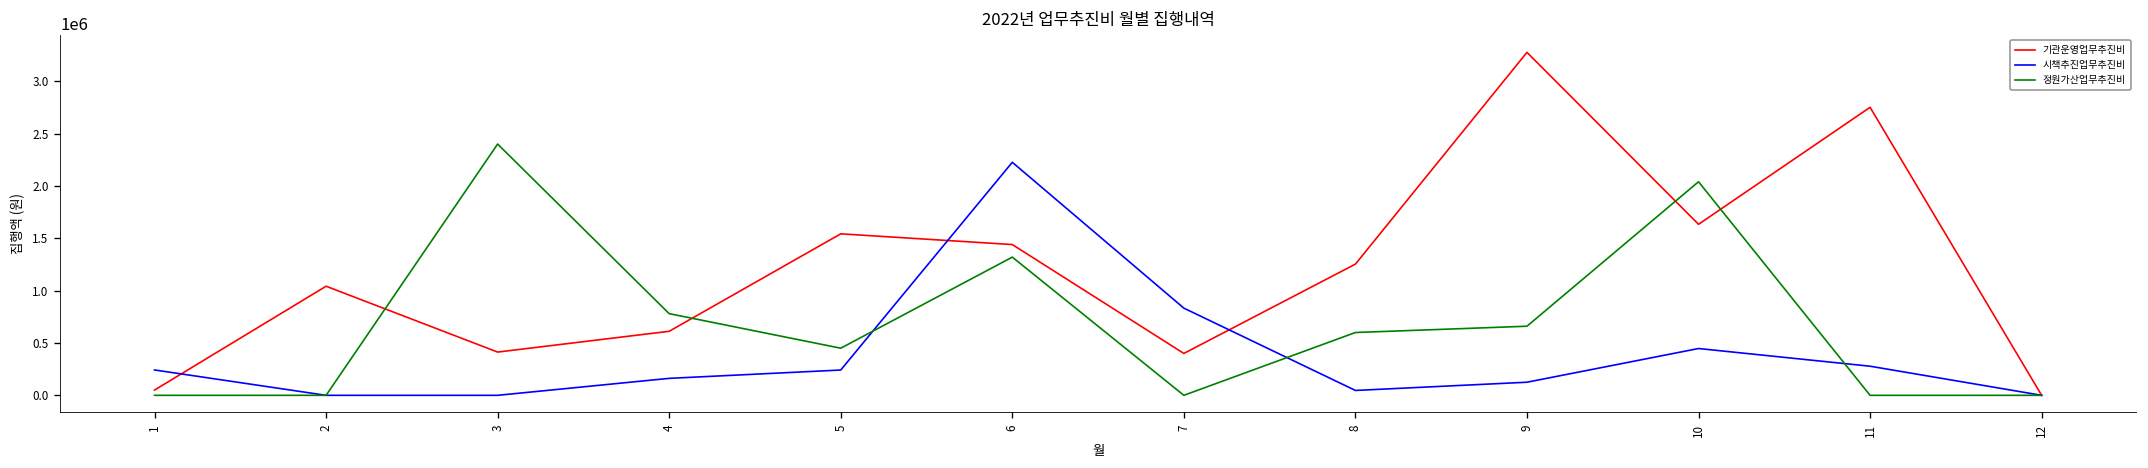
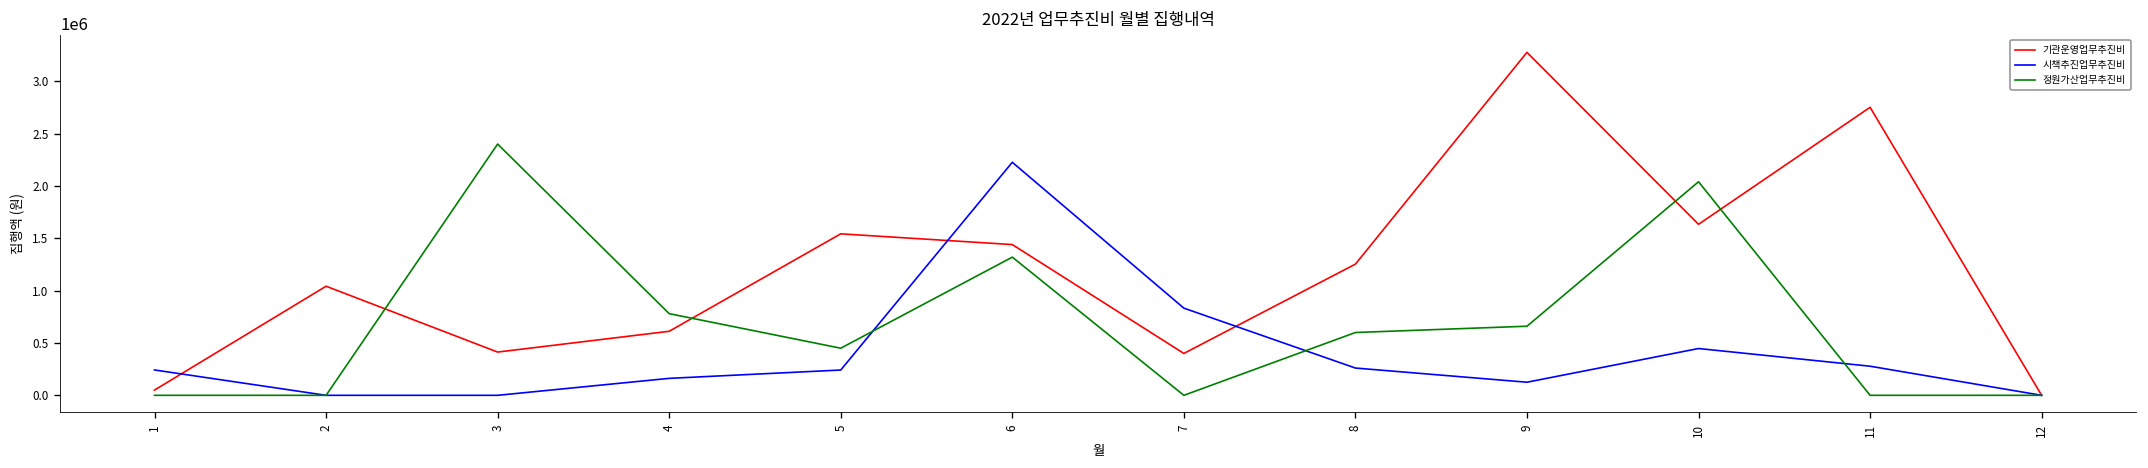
시책추진업무추진비, 8: 0 -> 300000
